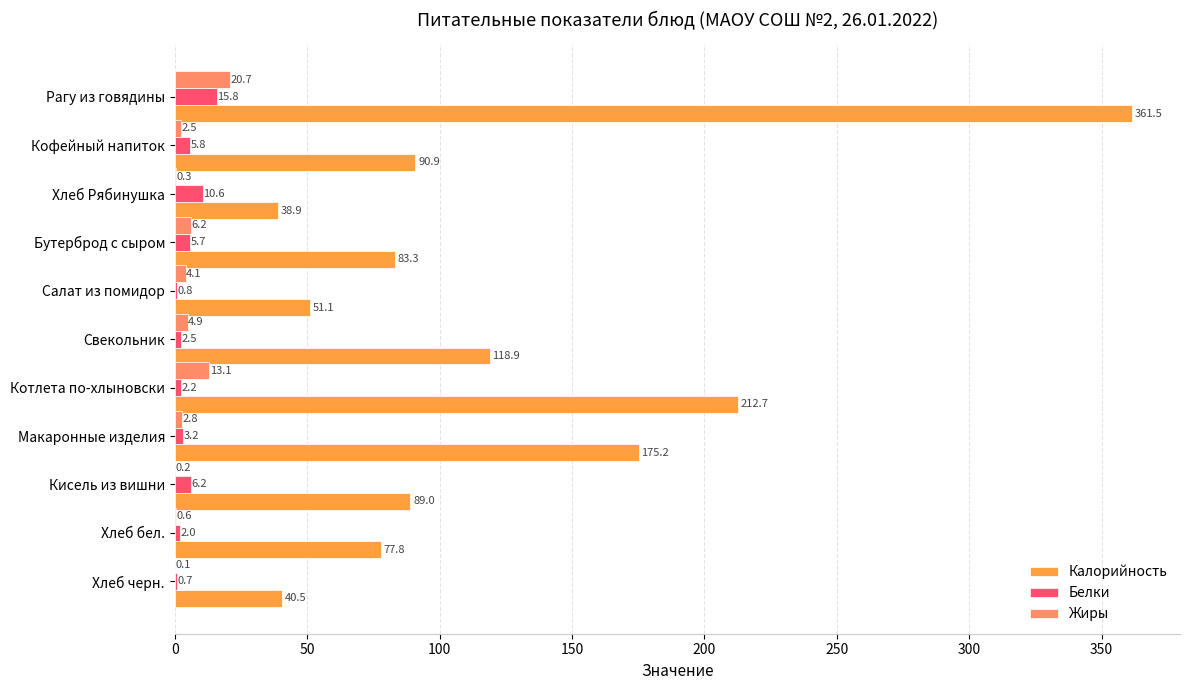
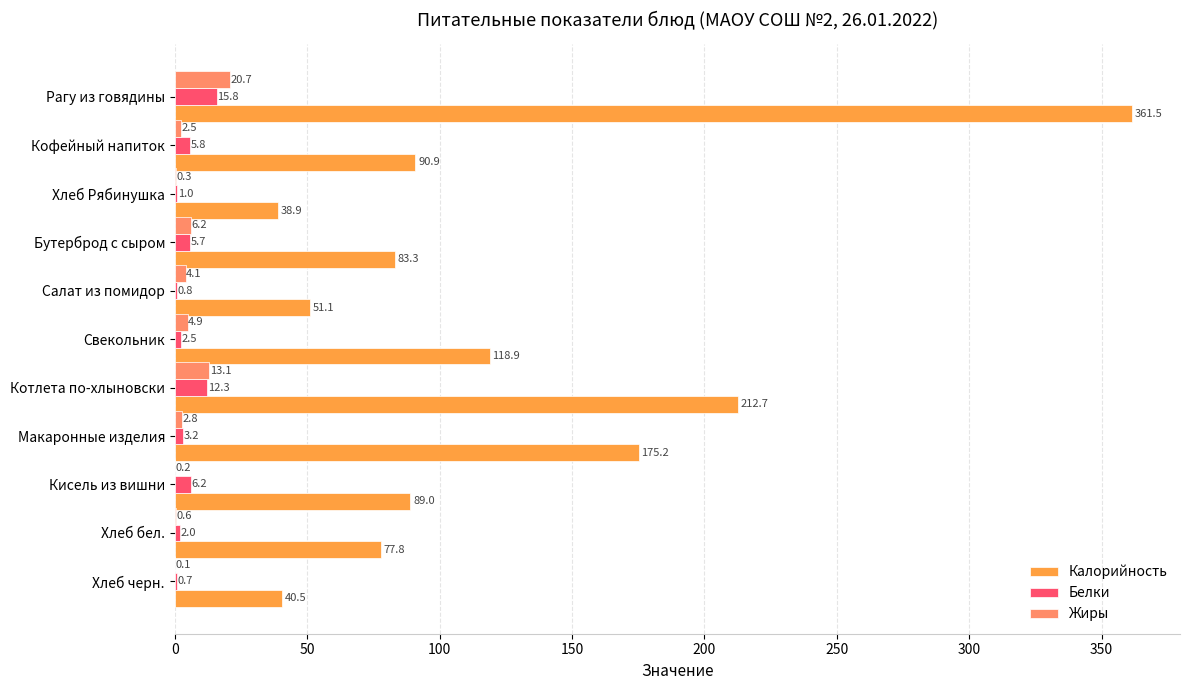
Белки, Хлеб Рябинушка: 10.6 -> 1.0
Белки, Котлета по-хлыновски: 2.2 -> 12.3
